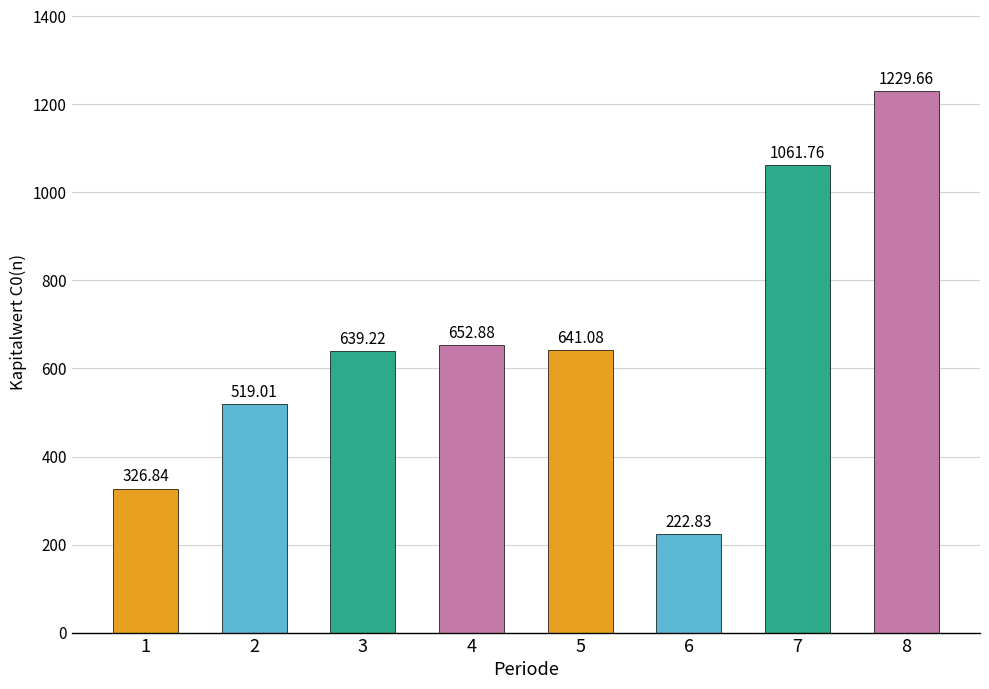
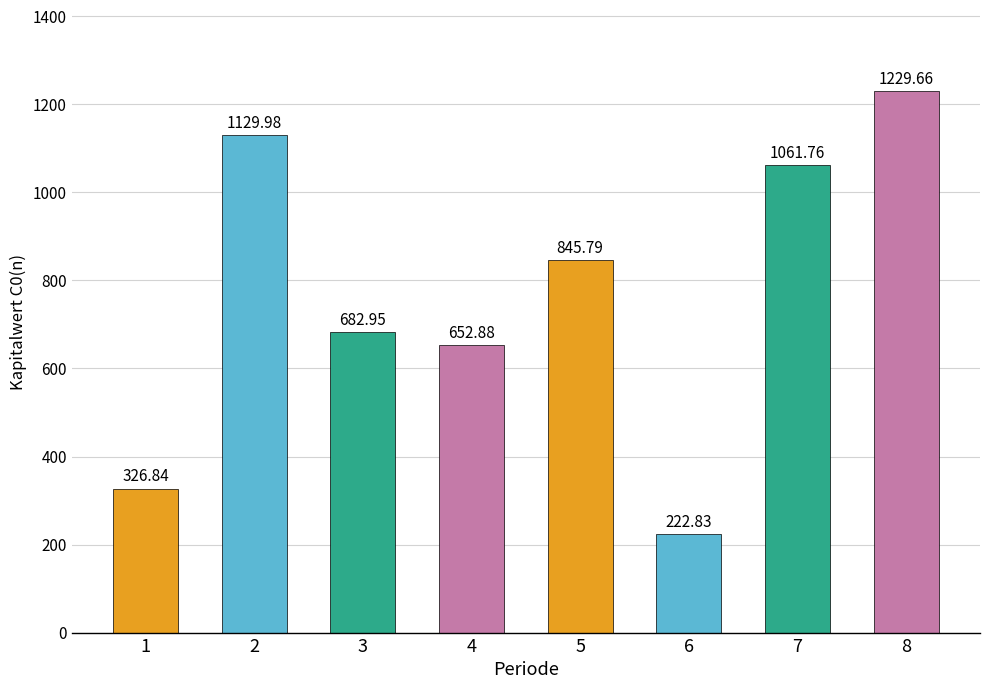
2: 519.01 -> 1129.98
3: 639.22 -> 682.95
5: 641.08 -> 845.79
